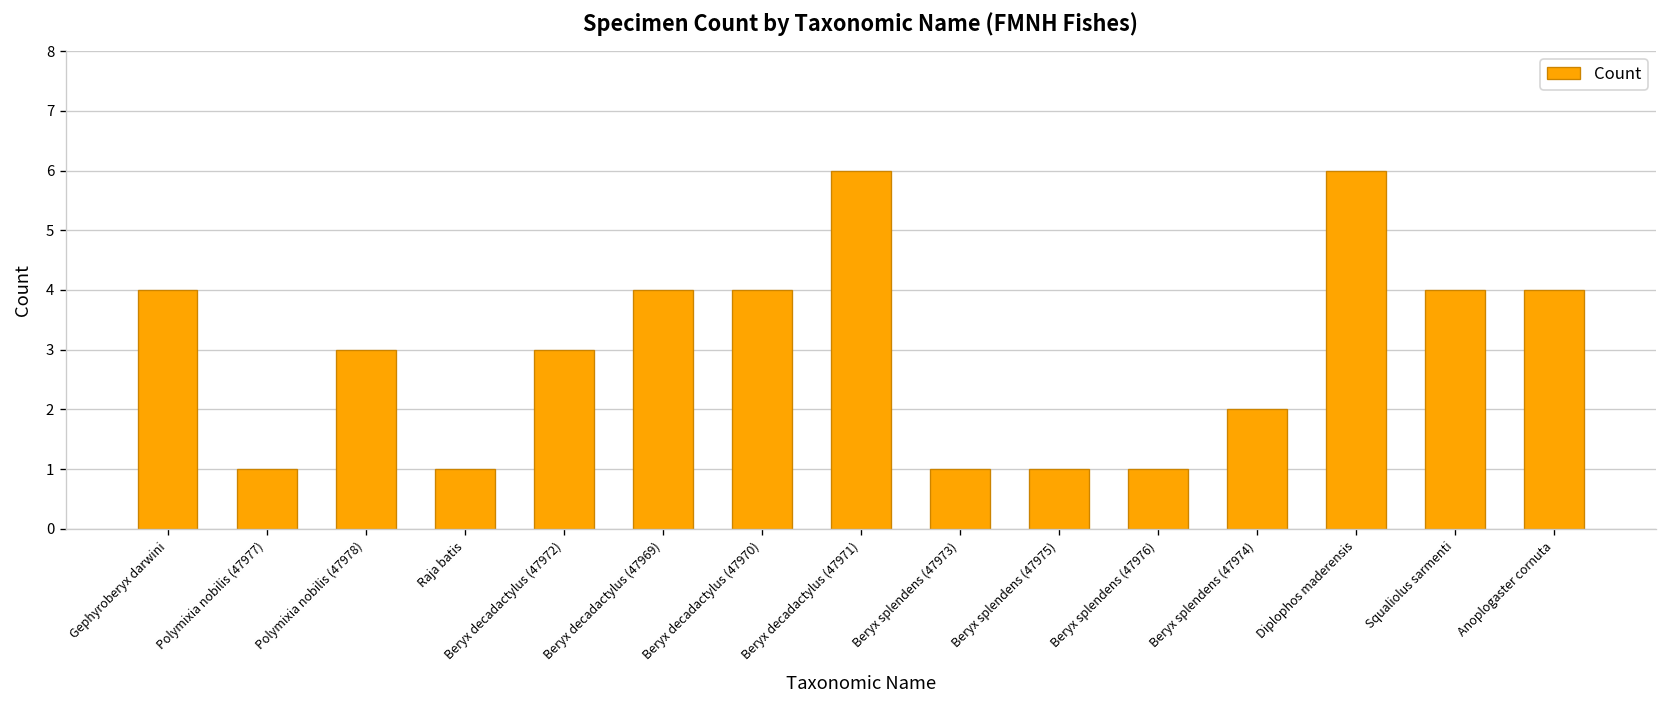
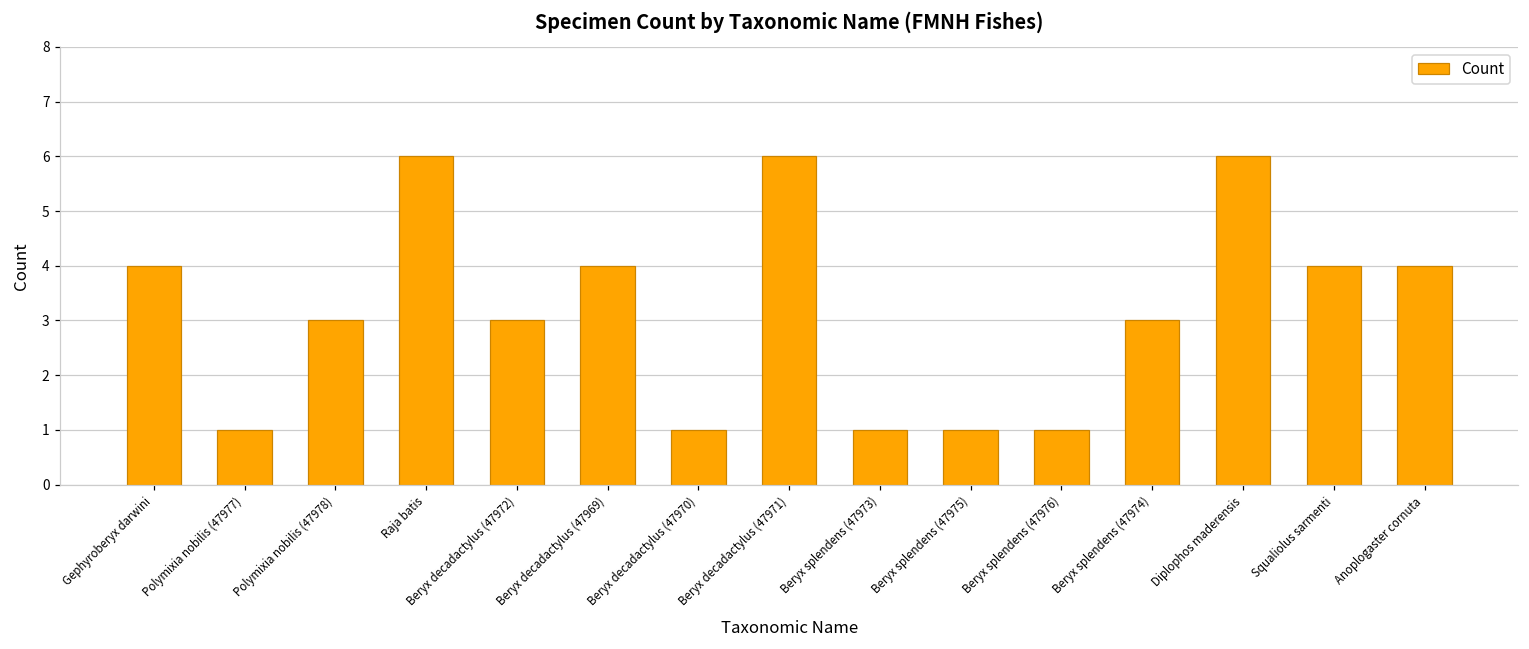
Raja batis: 1 -> 6
Beryx decadactylus (47970): 4 -> 1
Beryx splendens (47974): 2 -> 3
